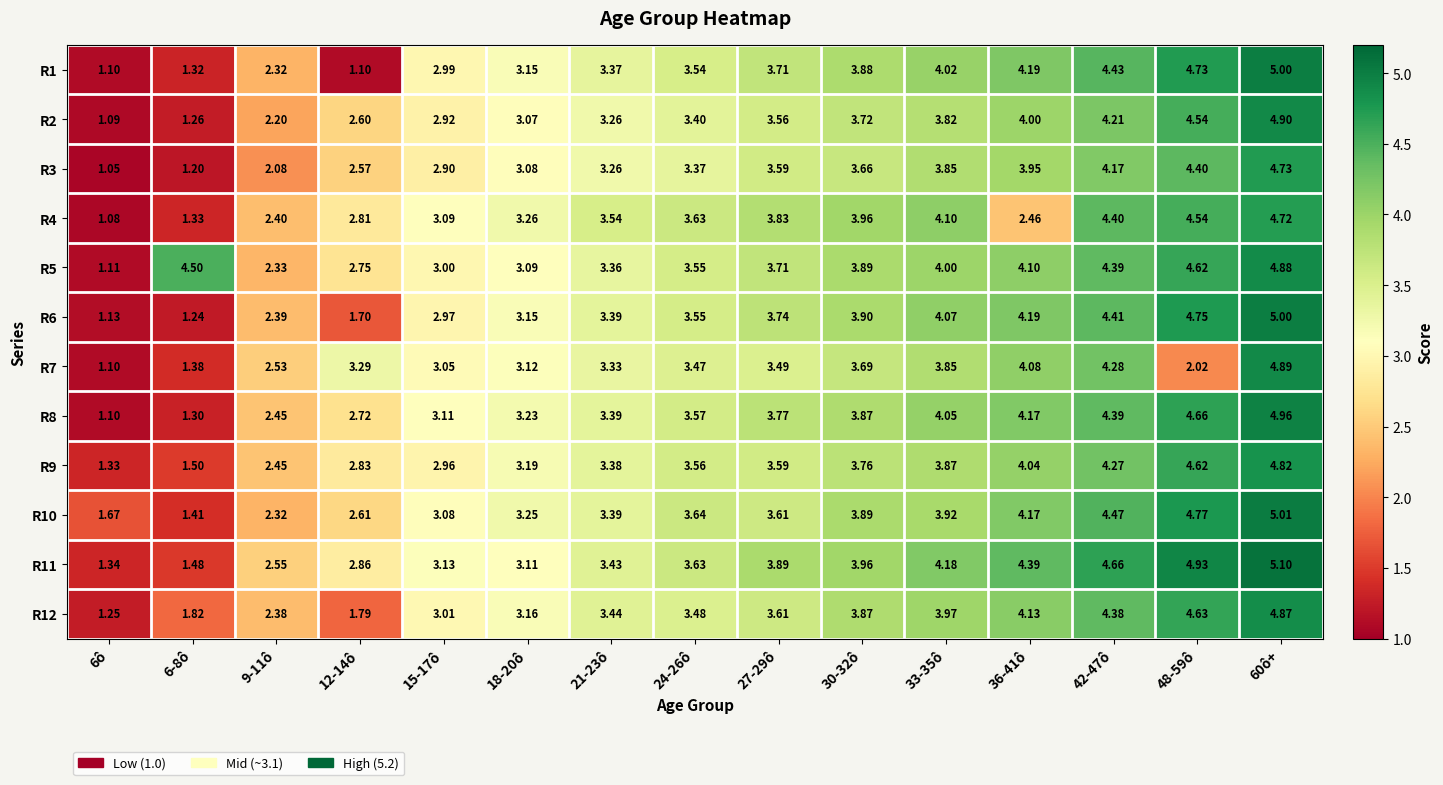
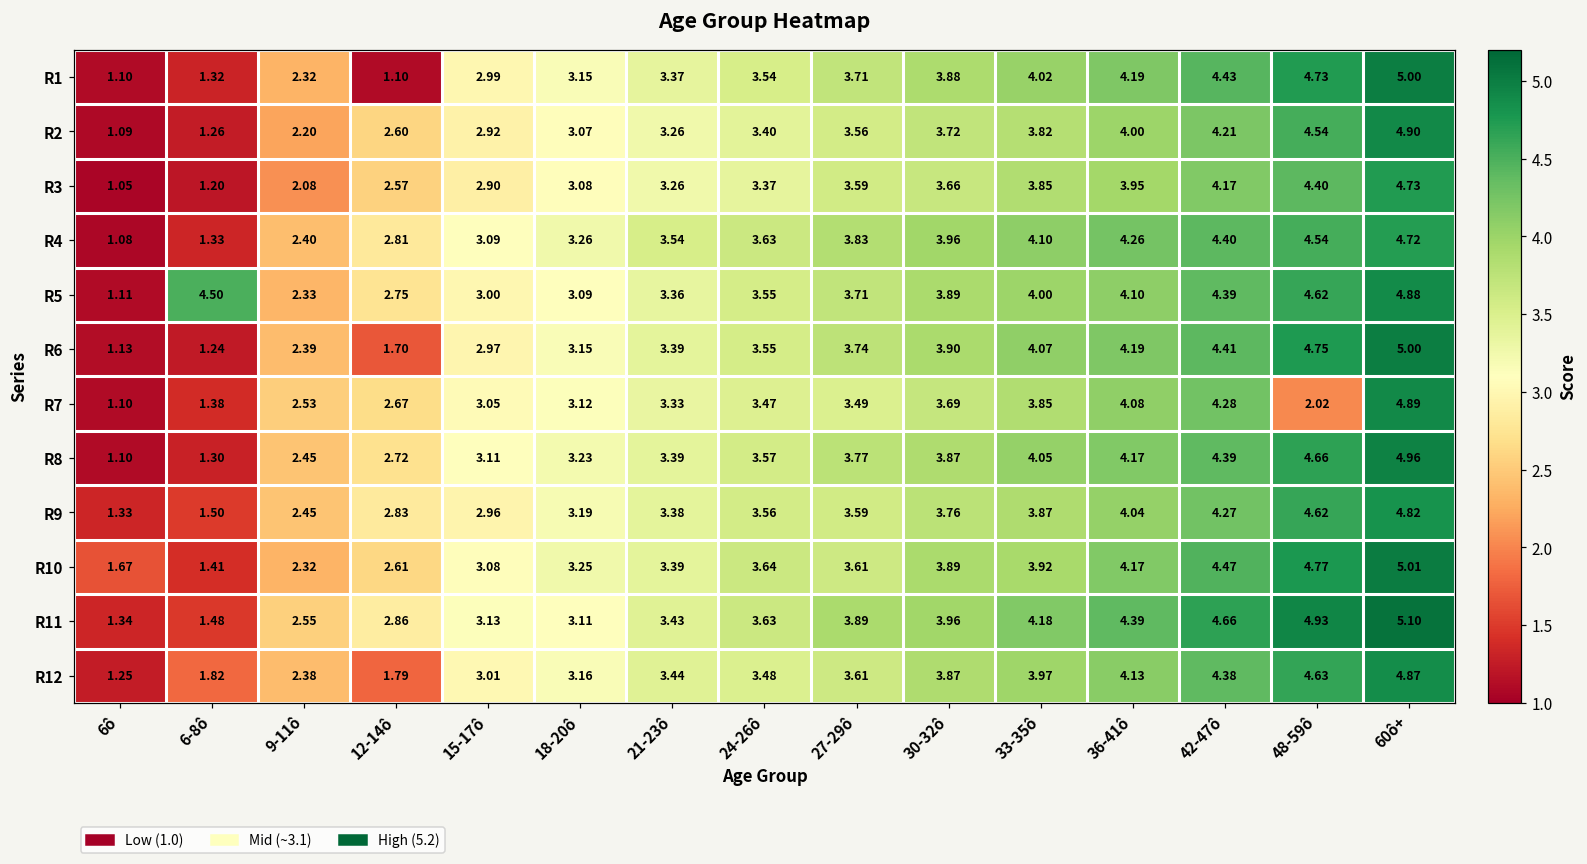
R4, 36-41ô: 2.46 -> 4.26
R7, 12-14ô: 3.29 -> 2.67
